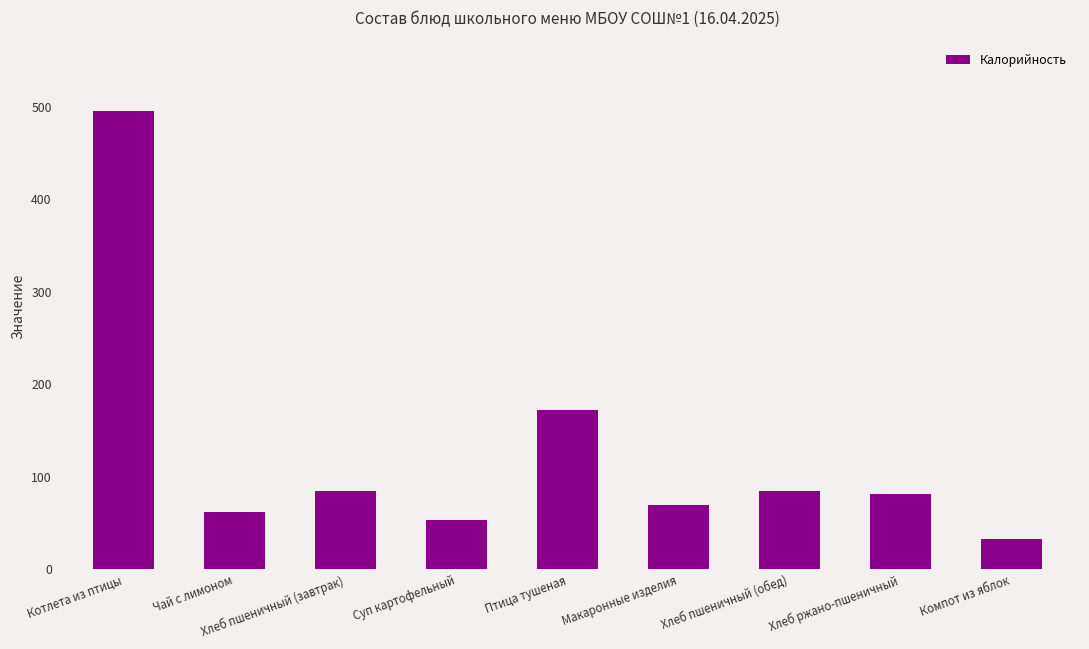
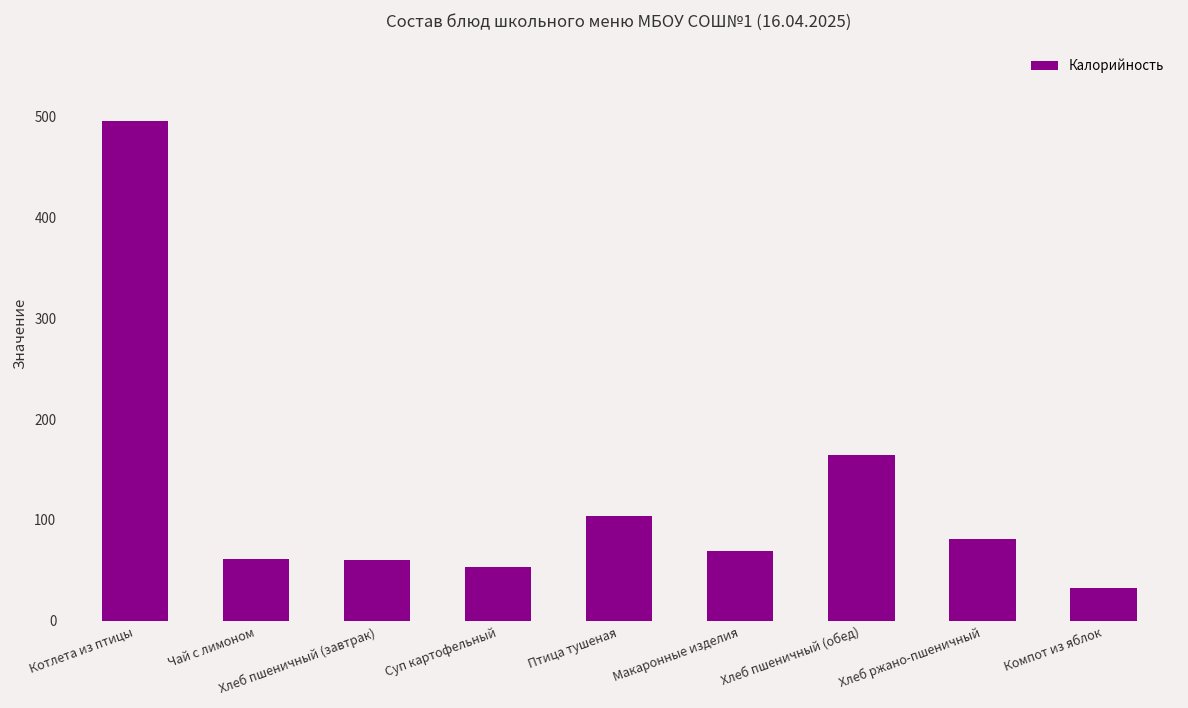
Хлеб пшеничный (завтрак): 80 -> 60
Птица тушеная: 170 -> 100
Хлеб пшеничный (обед): 80 -> 160
